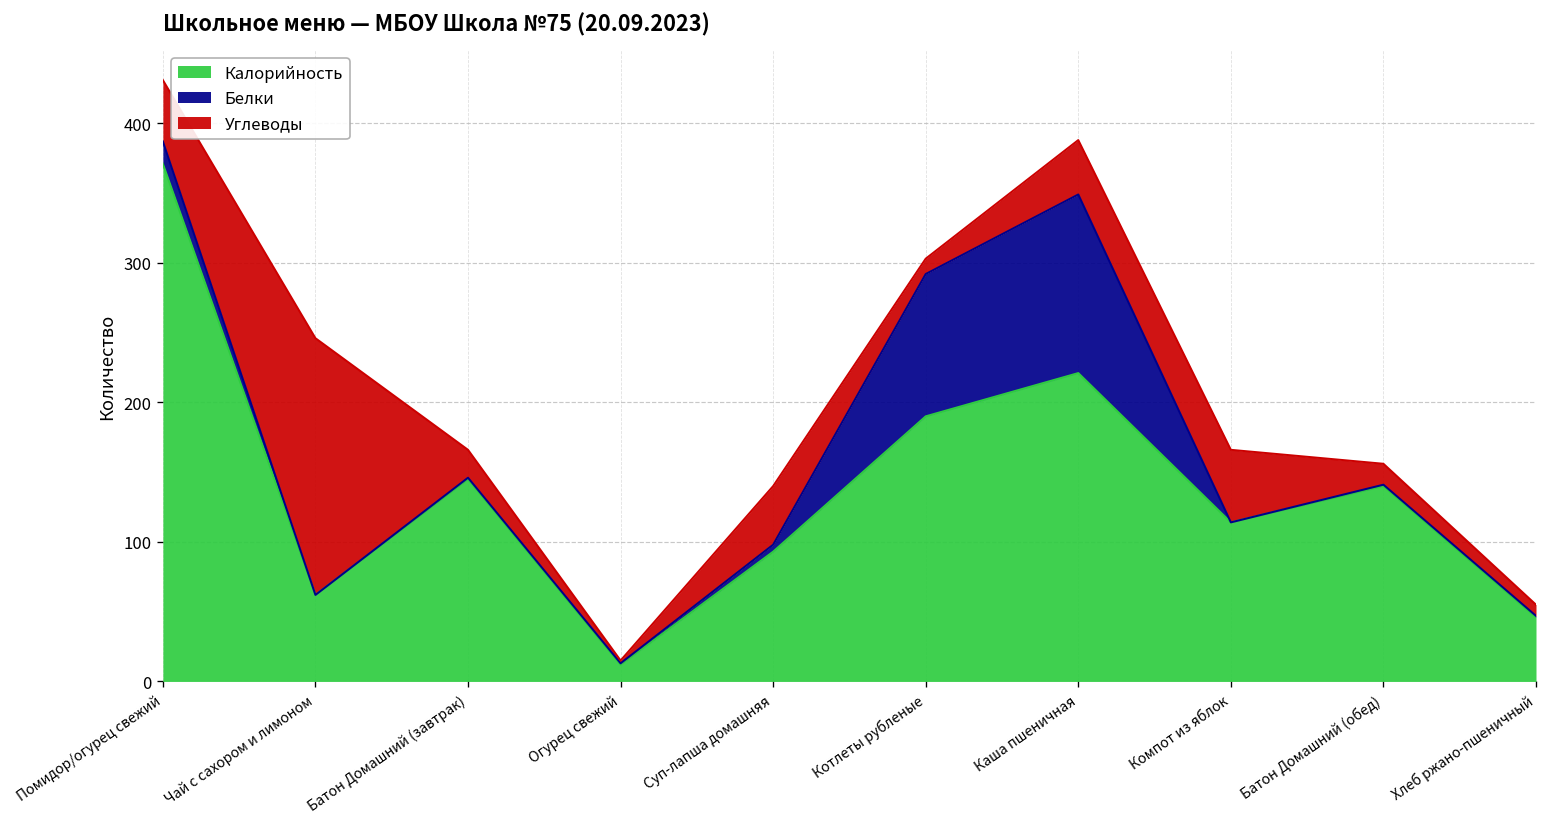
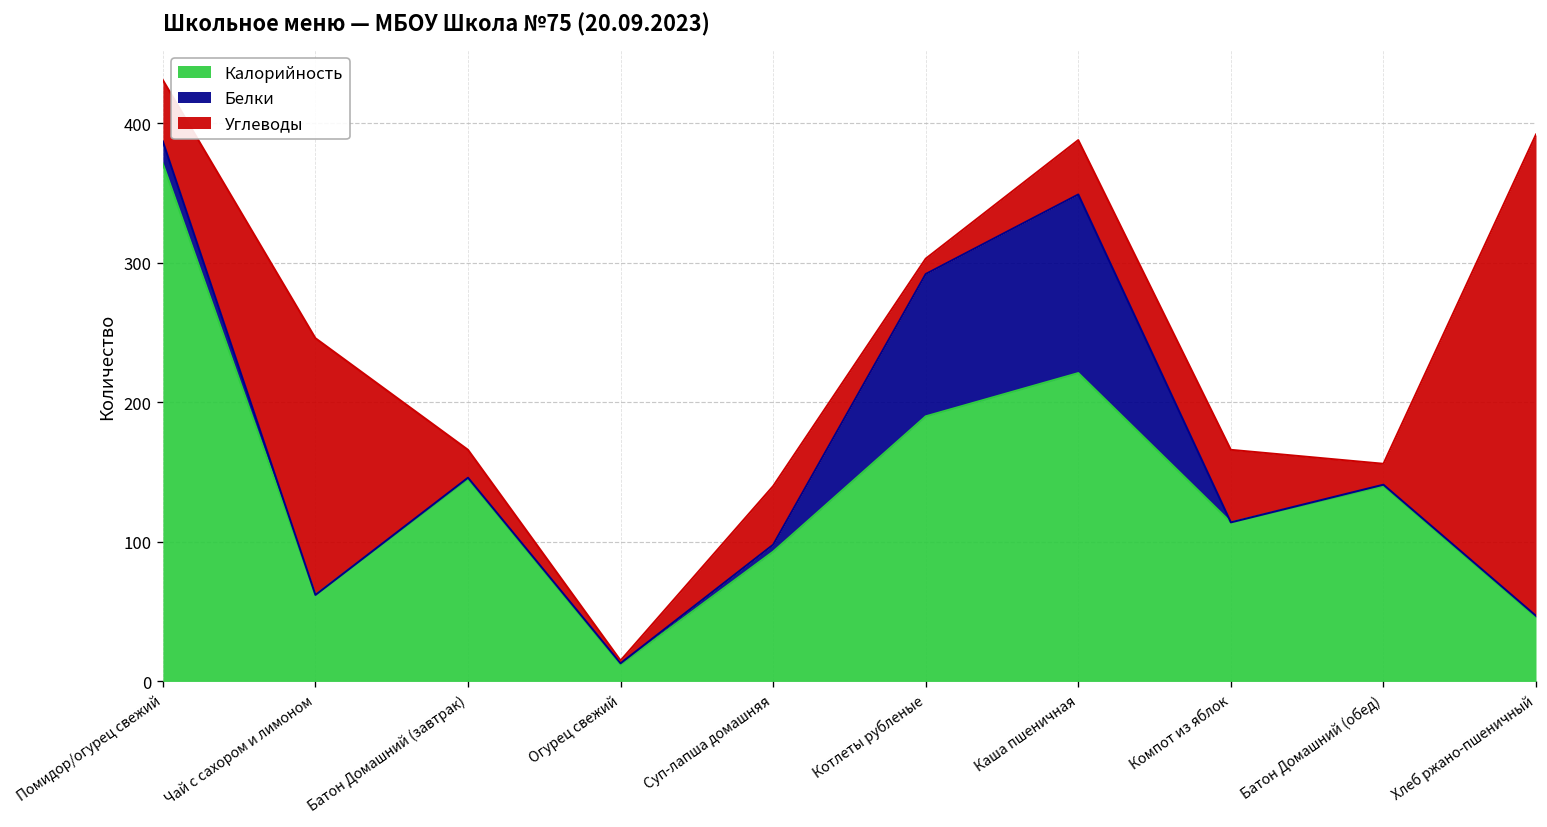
Углеводы, Хлеб ржано-пшеничный: 8 -> 345
